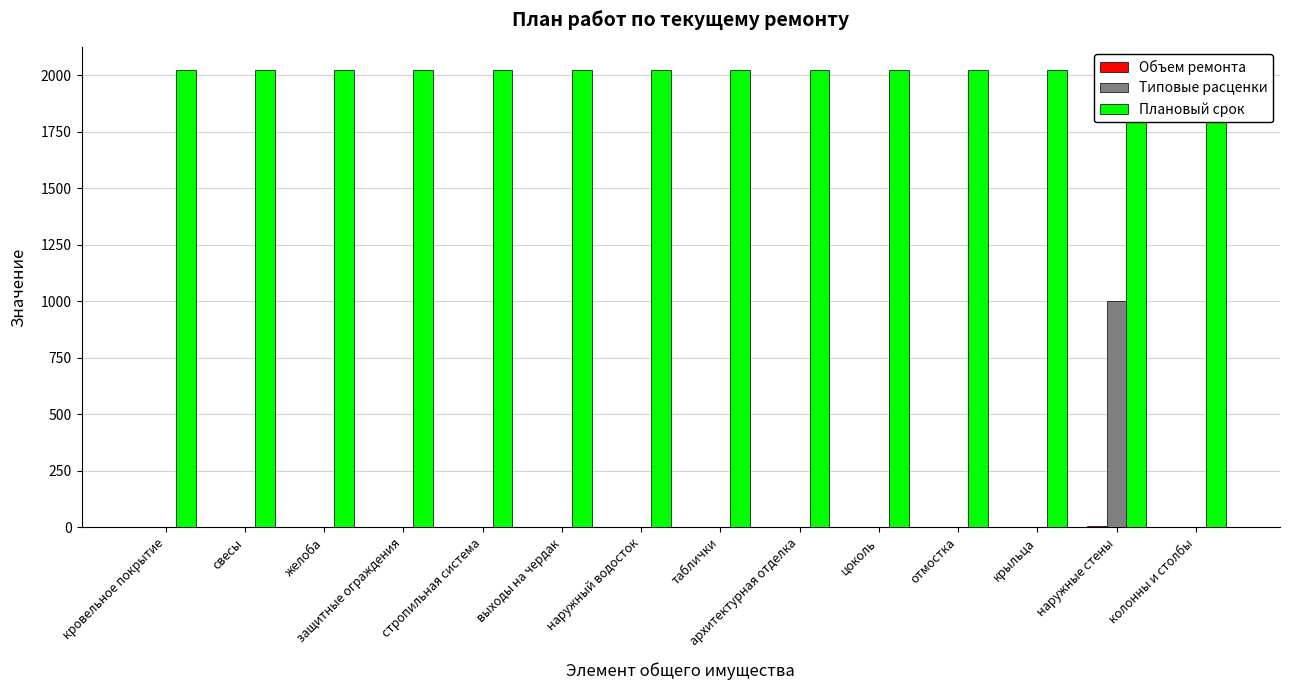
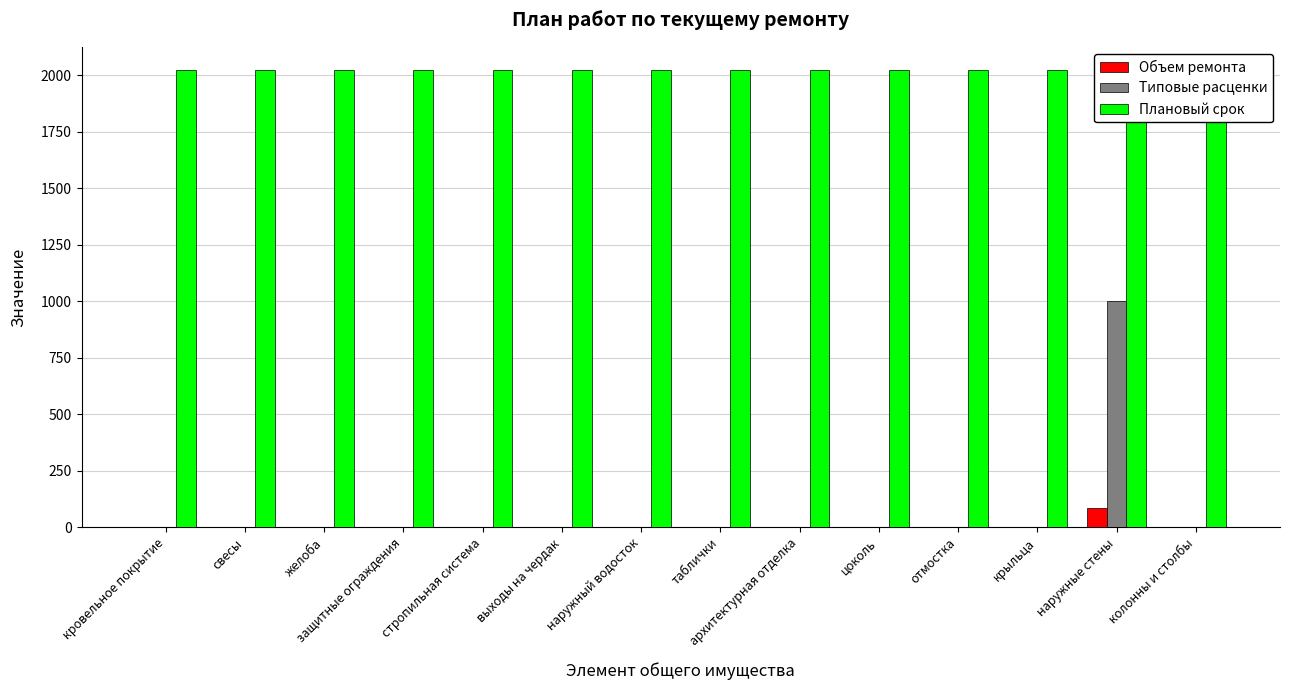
Объем ремонта, наружные стены: 10 -> 90
